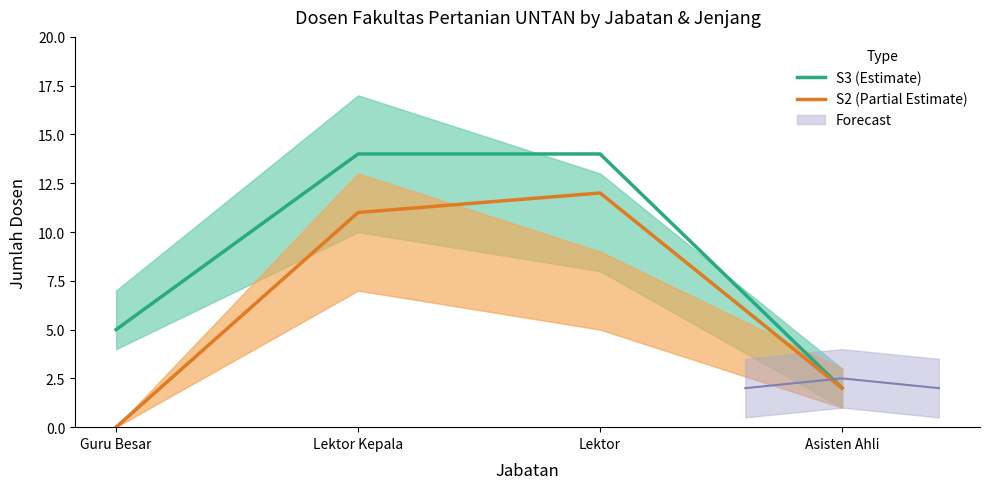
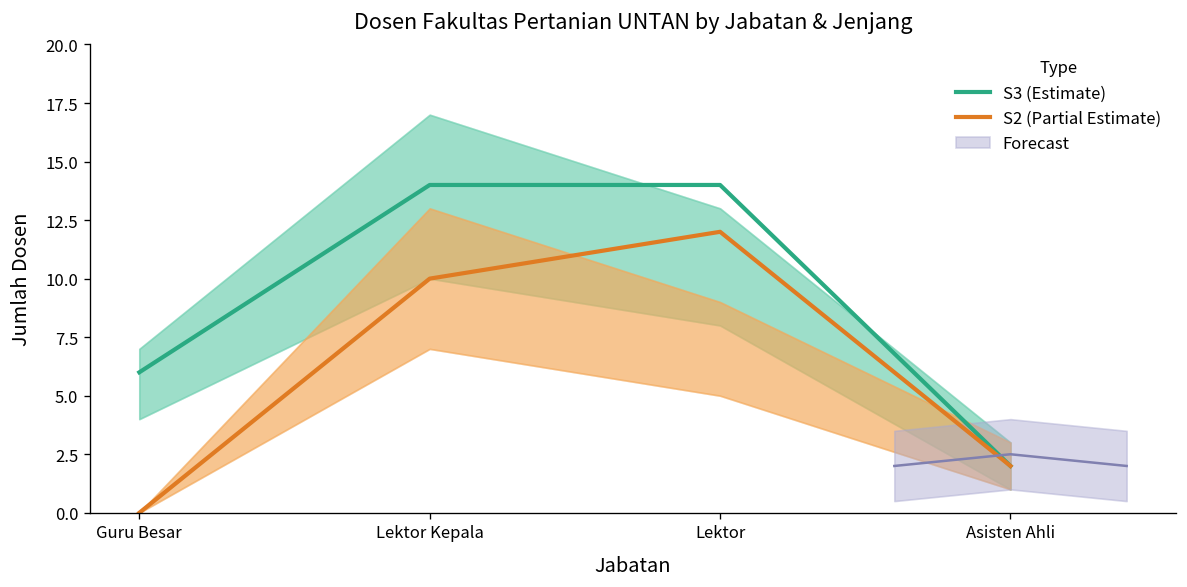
S3 (Estimate), Guru Besar: 5 -> 6
S2 (Partial Estimate), Lektor Kepala: 11 -> 10
